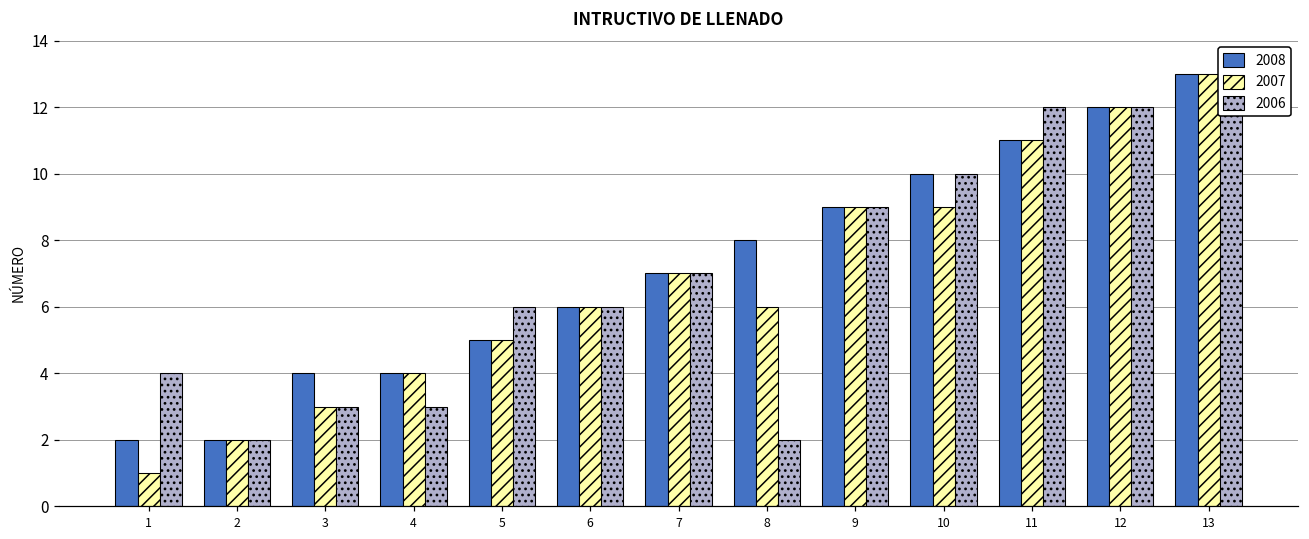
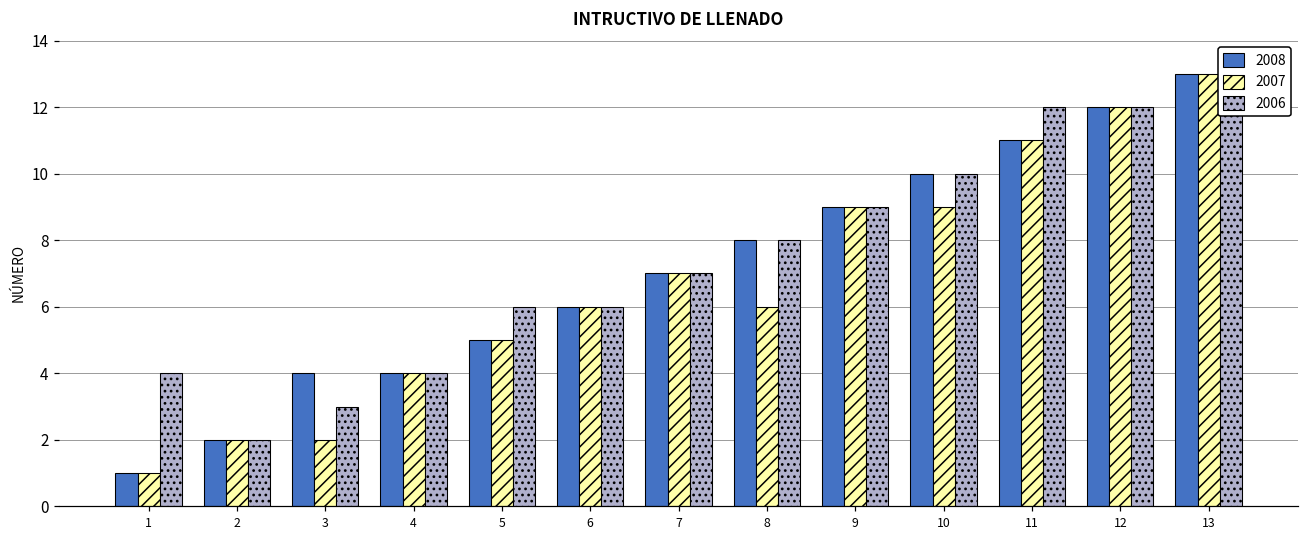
2008, 1: 2 -> 1
2007, 3: 3 -> 2
2006, 4: 3 -> 4
2006, 8: 2 -> 8
